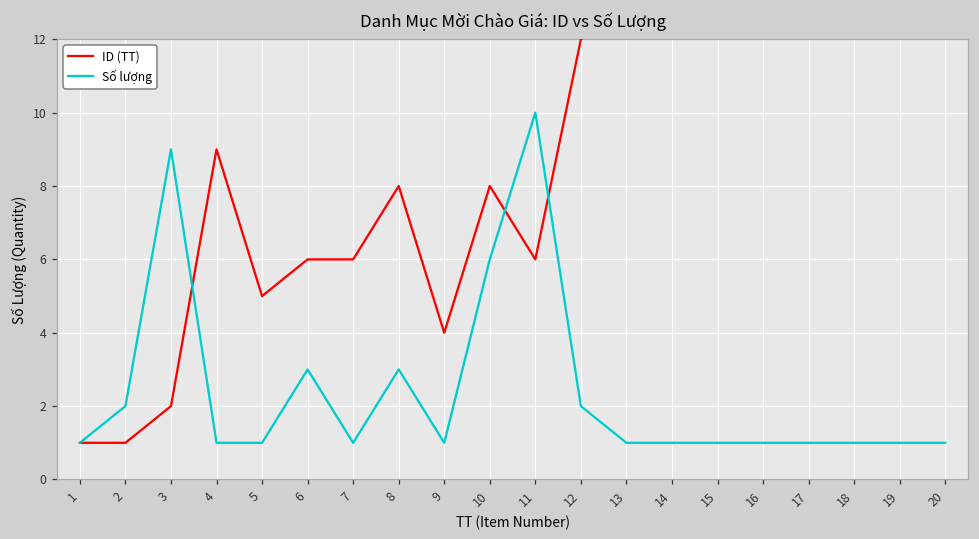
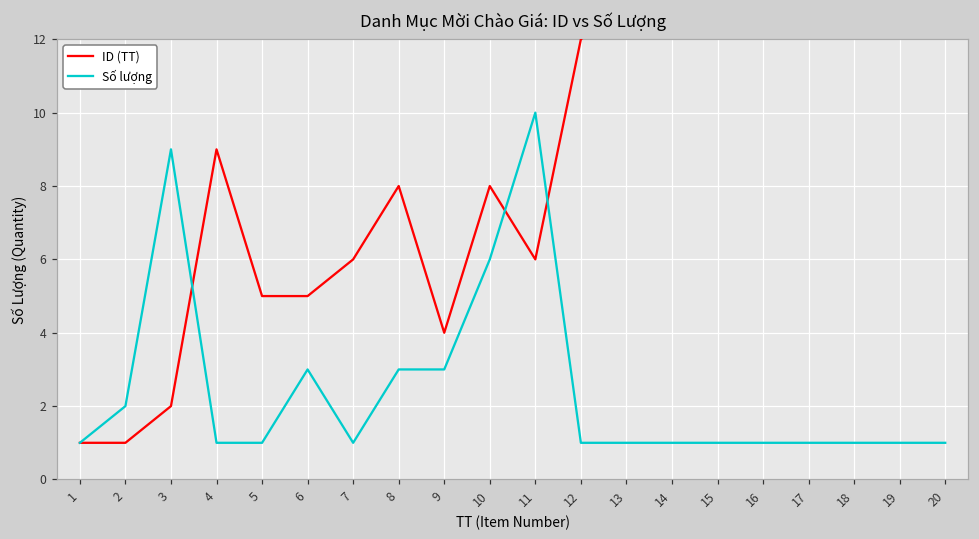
ID (TT), 6: 6 -> 5
Số lượng, 9: 1 -> 3
Số lượng, 12: 2 -> 1
